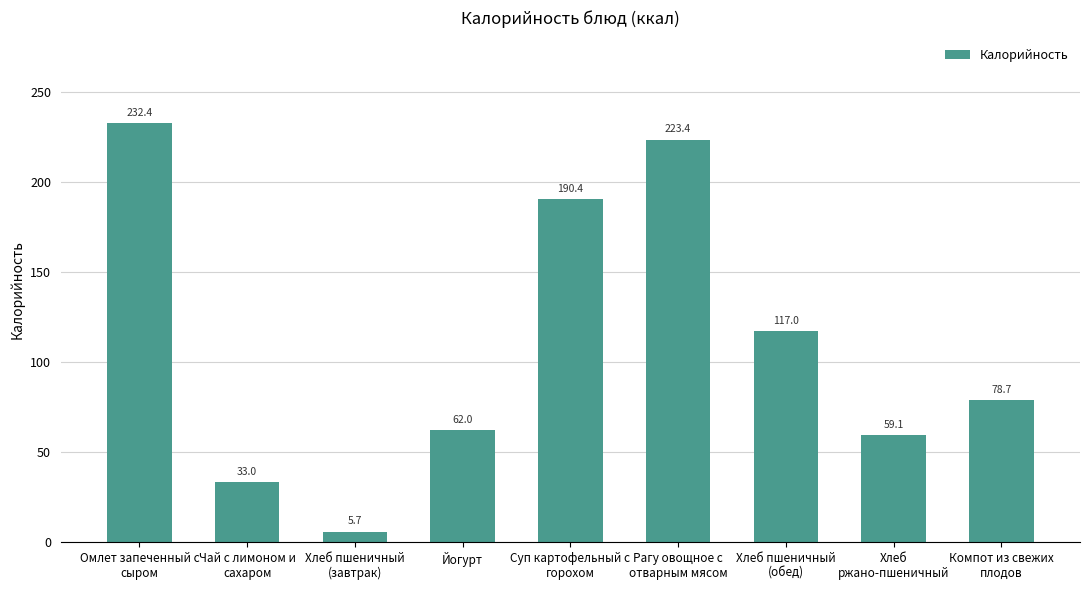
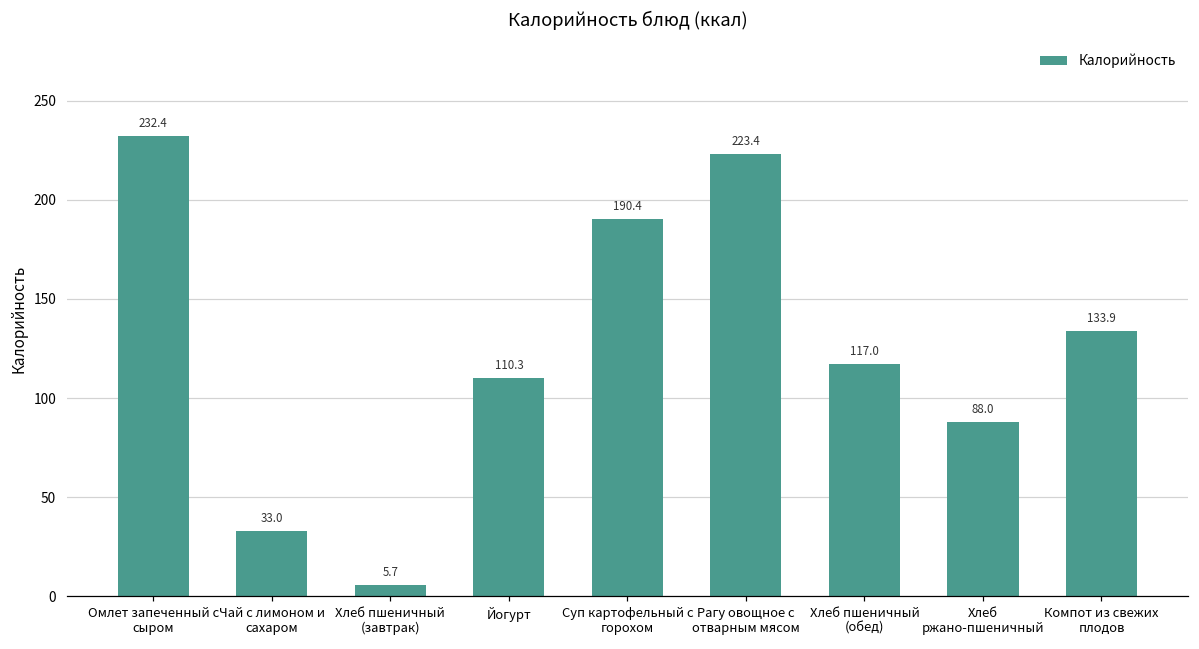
Йогурт: 62.0 -> 110.3
Хлеб ржано-пшеничный: 59.1 -> 88.0
Компот из свежих плодов: 78.7 -> 133.9
